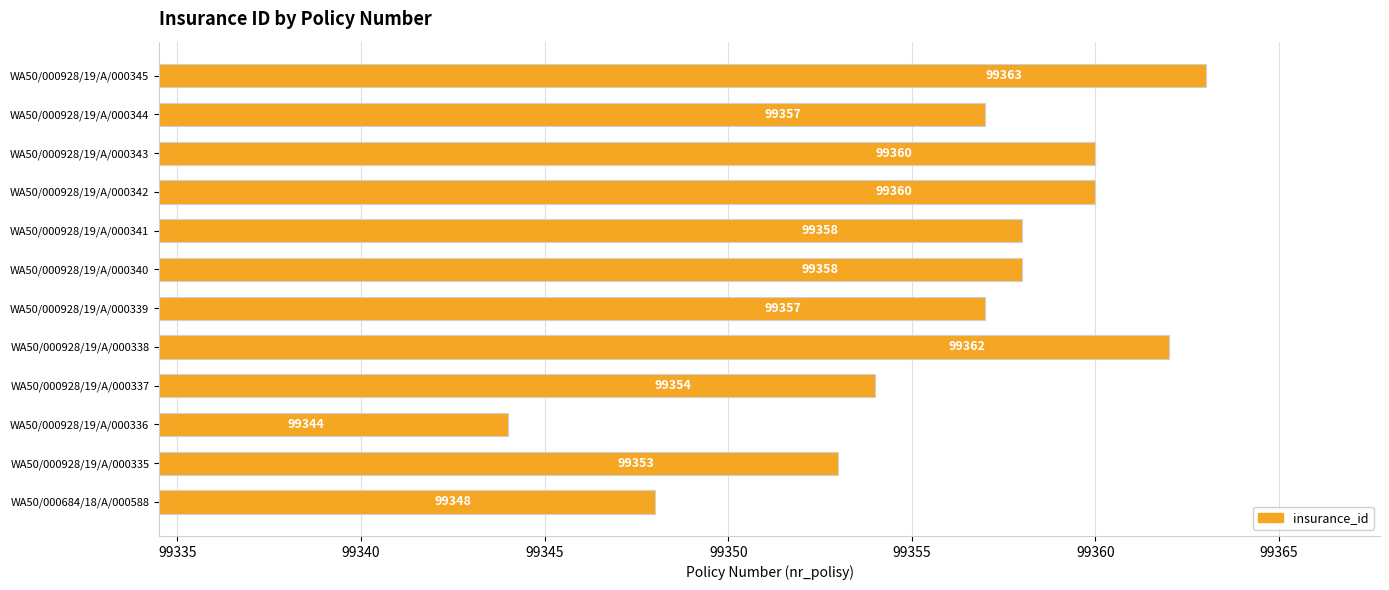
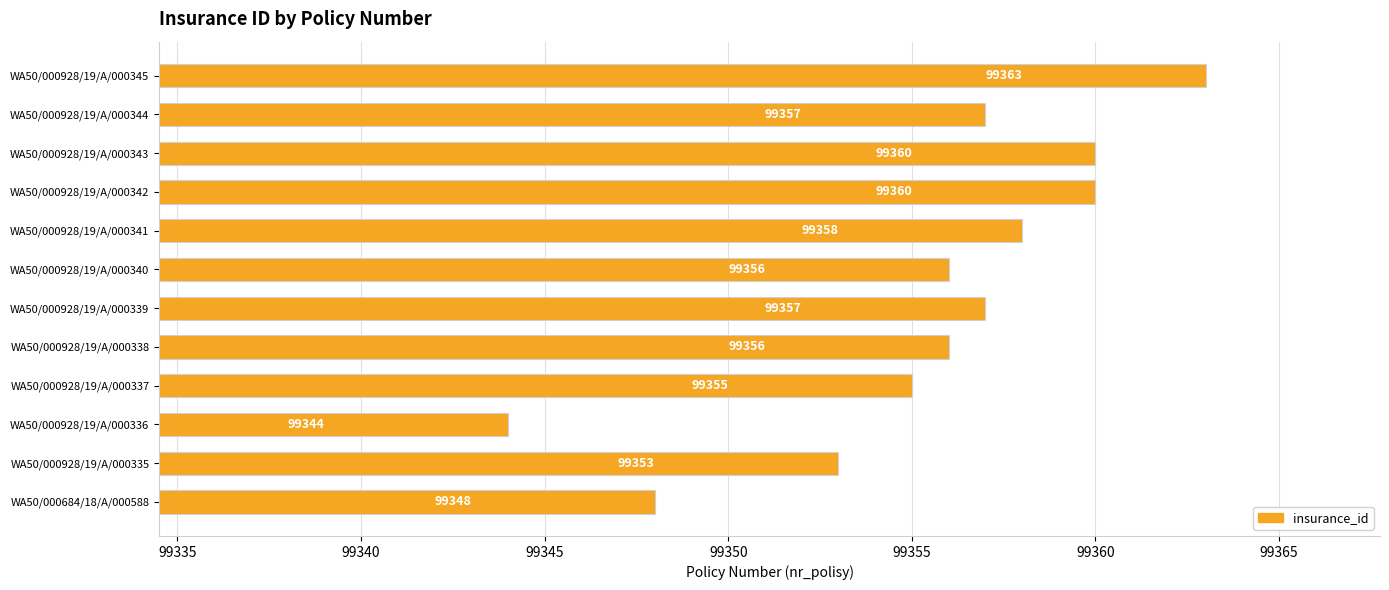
WA50/000928/19/A/000340: 99358 -> 99356
WA50/000928/19/A/000338: 99362 -> 99356
WA50/000928/19/A/000337: 99354 -> 99355
